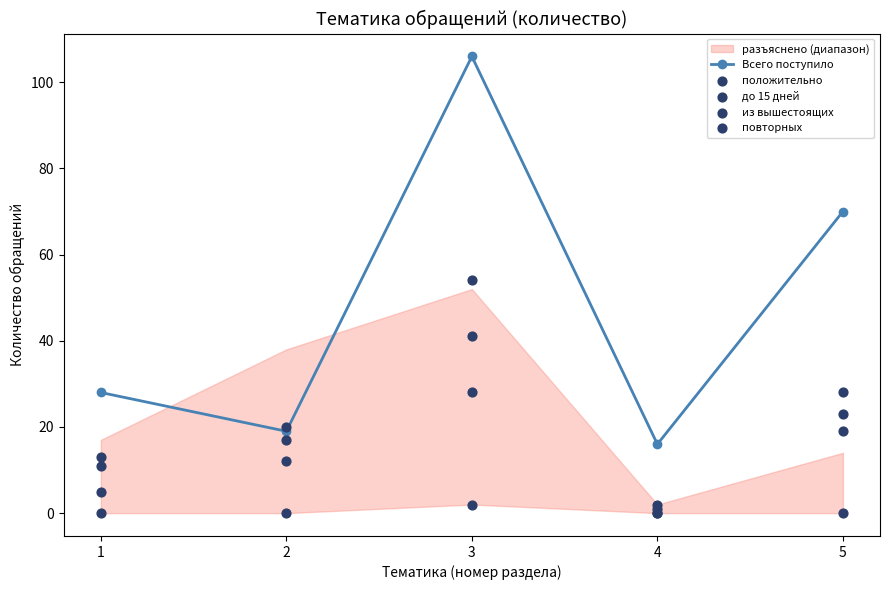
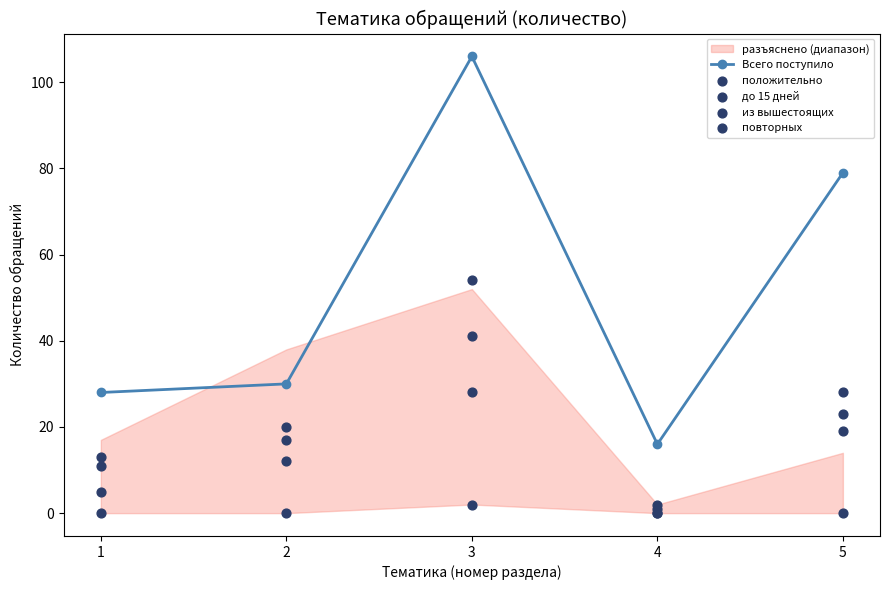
Всего поступило, 2: 19 -> 30
Всего поступило, 5: 70 -> 79
